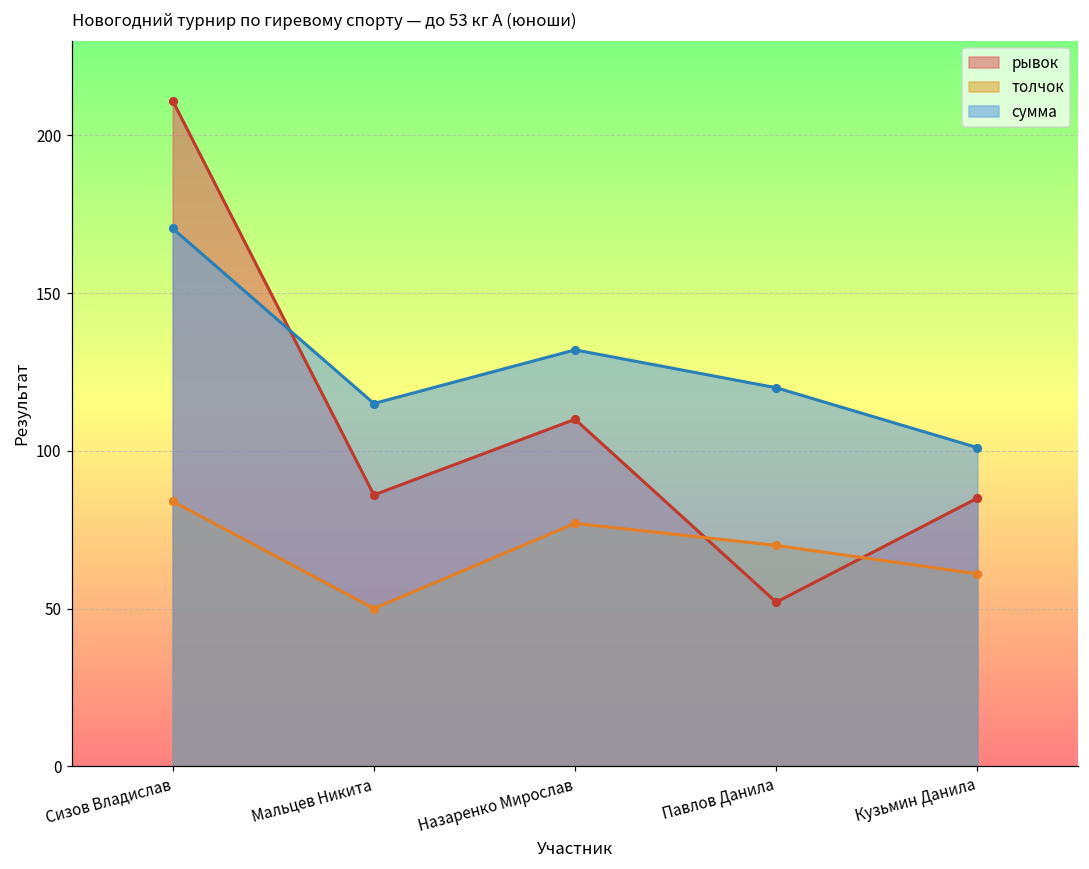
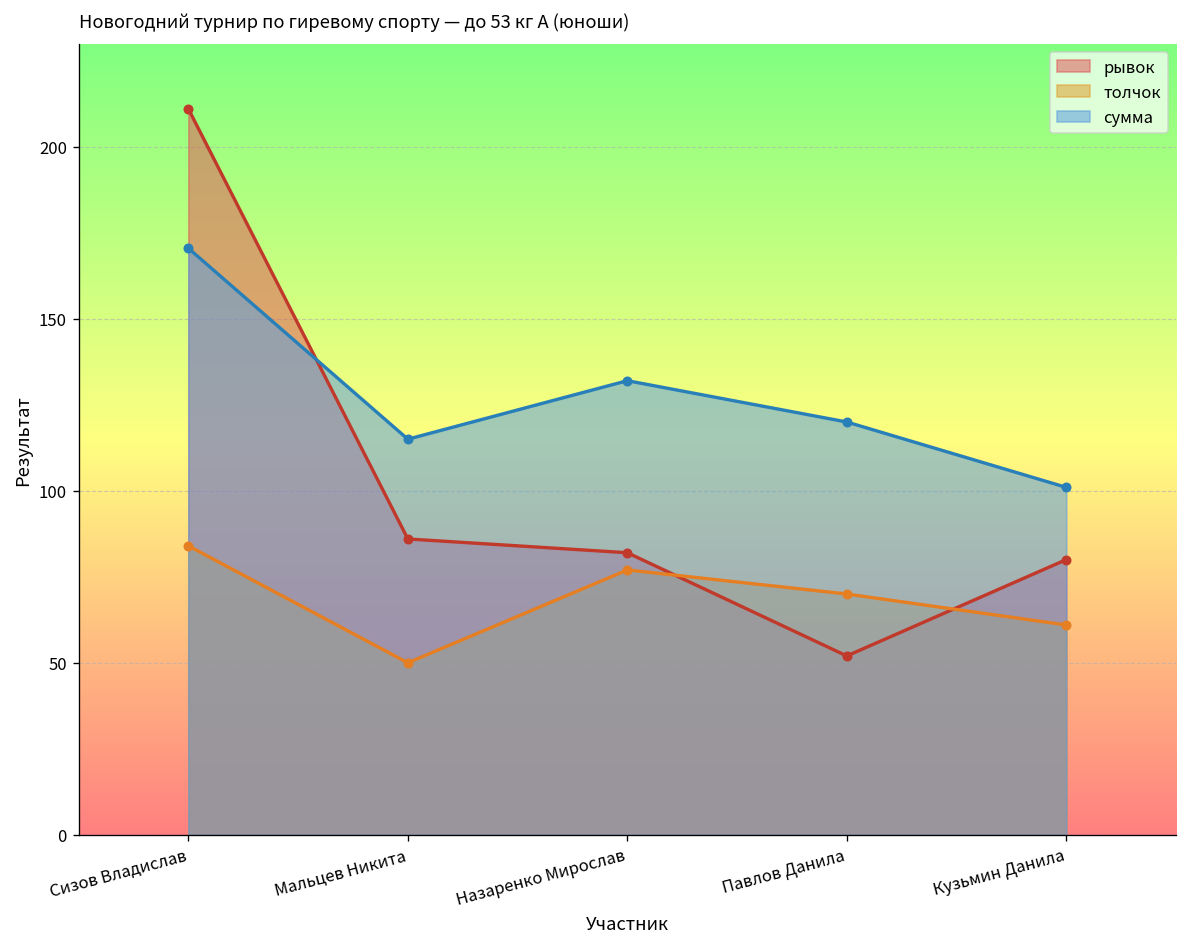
рывок, Назаренко Мирослав: 110 -> 82
рывок, Кузьмин Данила: 85 -> 80
